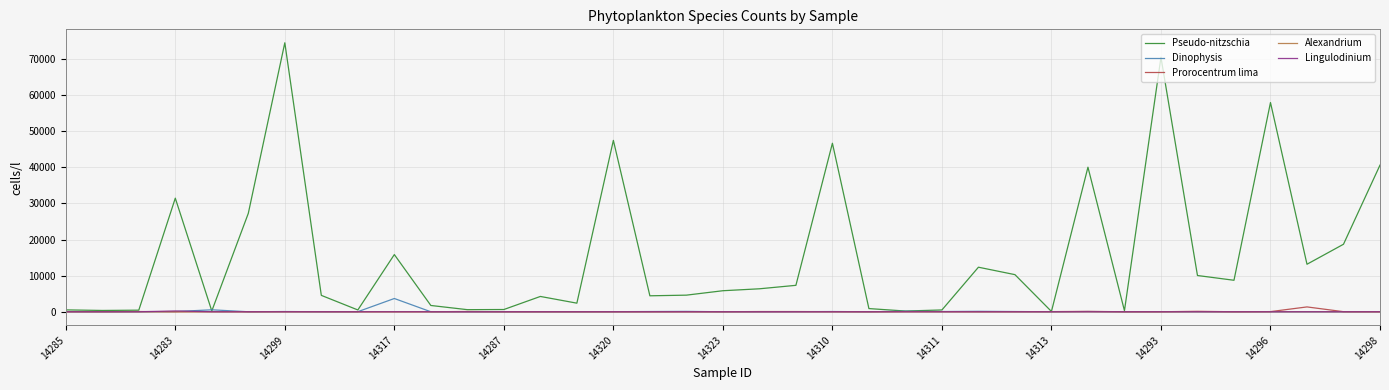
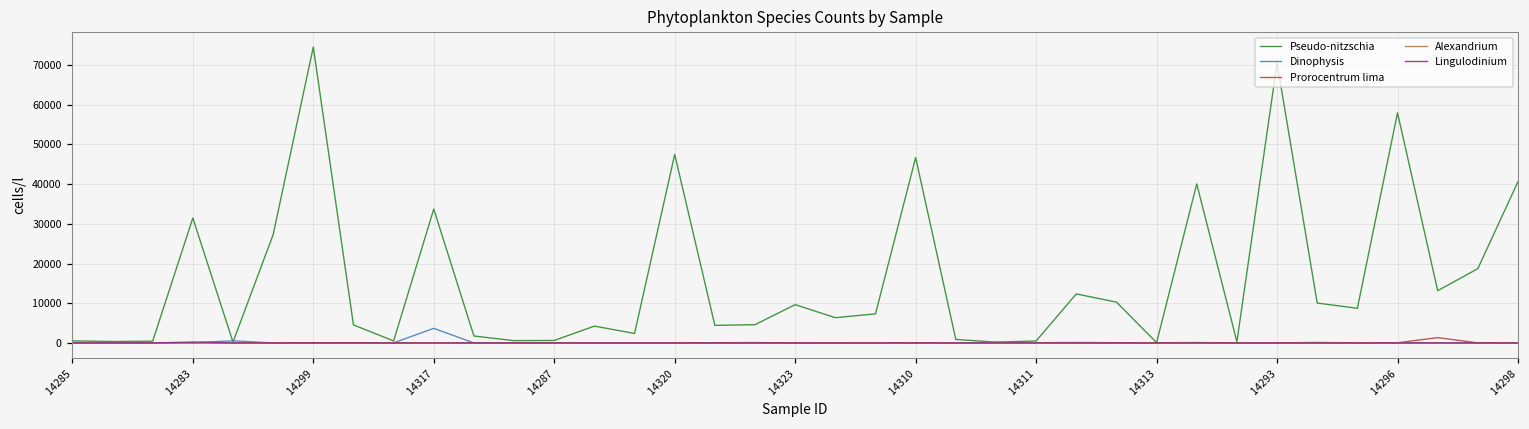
Pseudo-nitzschia, 14317: 16000 -> 34000
Pseudo-nitzschia, 14323: 6000 -> 10000
